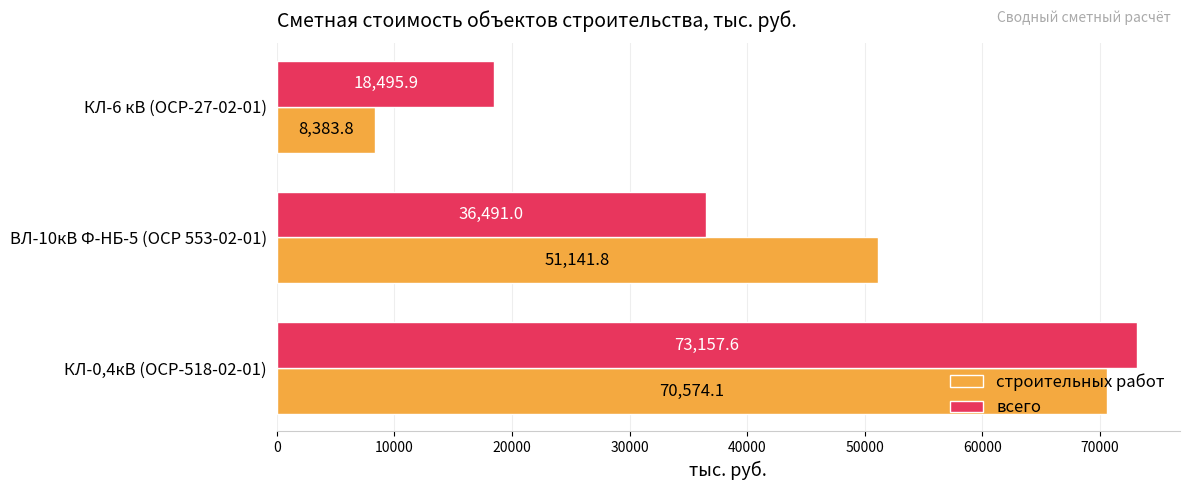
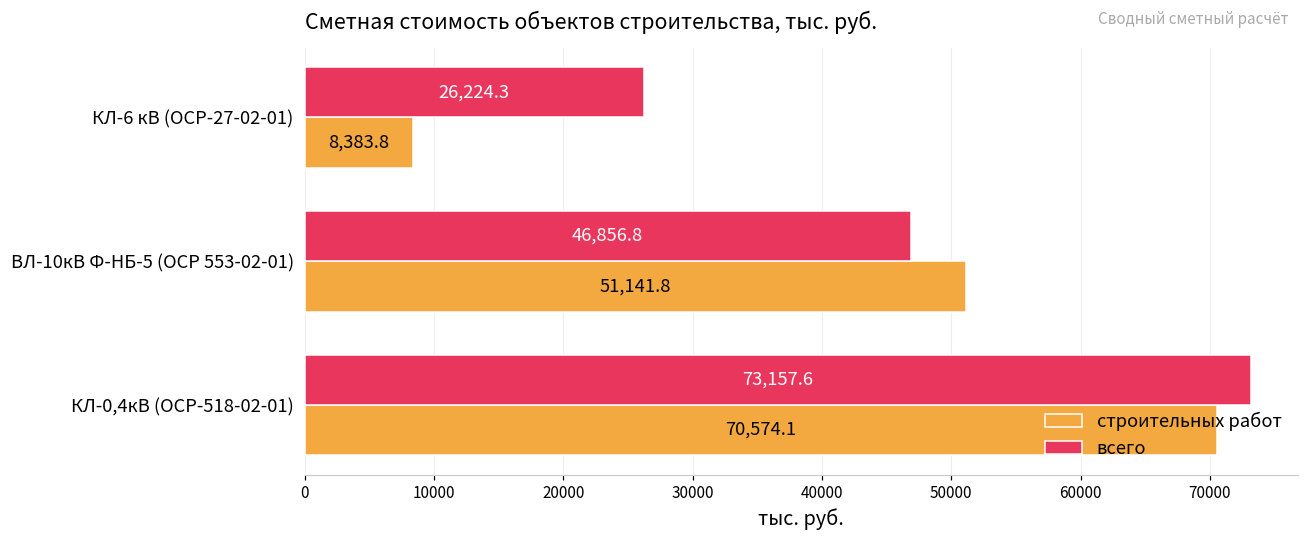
всего, КЛ-6 кВ (ОСР-27-02-01): 18,495.9 -> 26,224.3
всего, ВЛ-10кВ Ф-НБ-5 (ОСР 553-02-01): 36,491.0 -> 46,856.8
